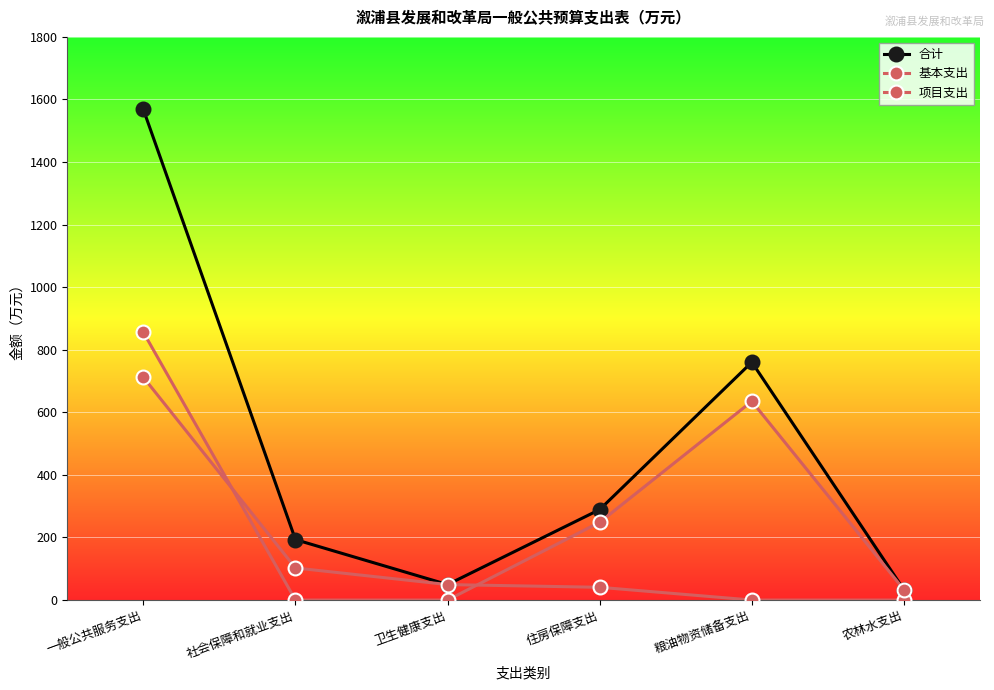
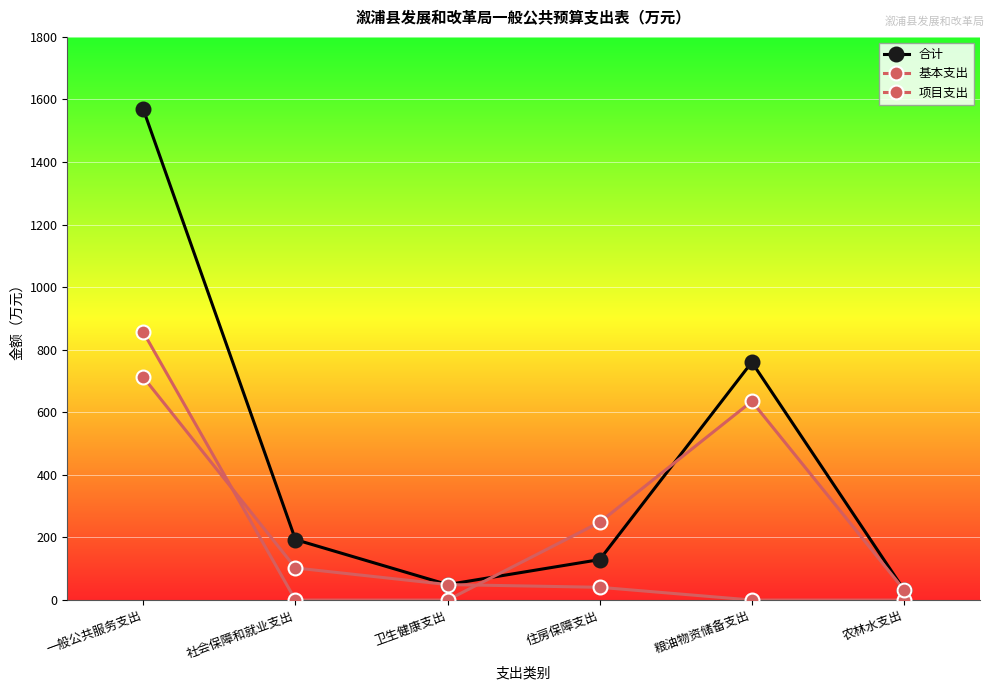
合计, 住房保障支出: 290 -> 130
